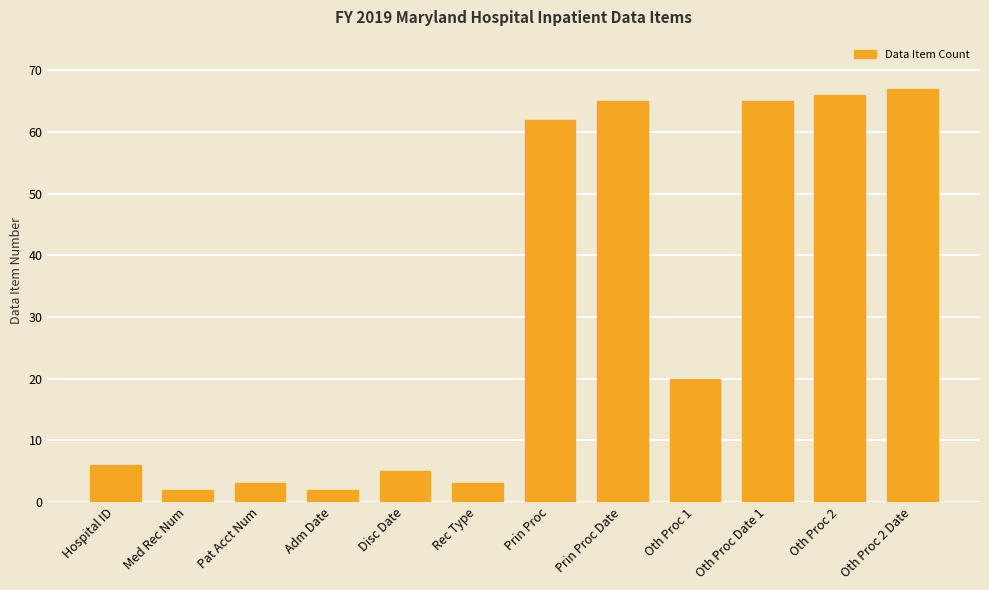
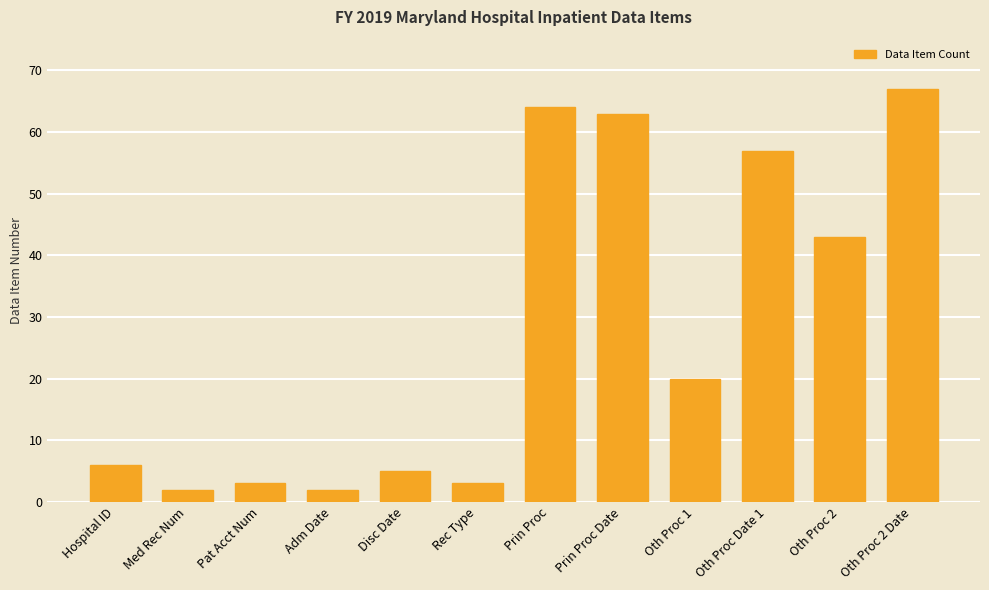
Prin Proc: 62 -> 64
Prin Proc Date: 65 -> 63
Oth Proc Date 1: 65 -> 57
Oth Proc 2: 66 -> 43
